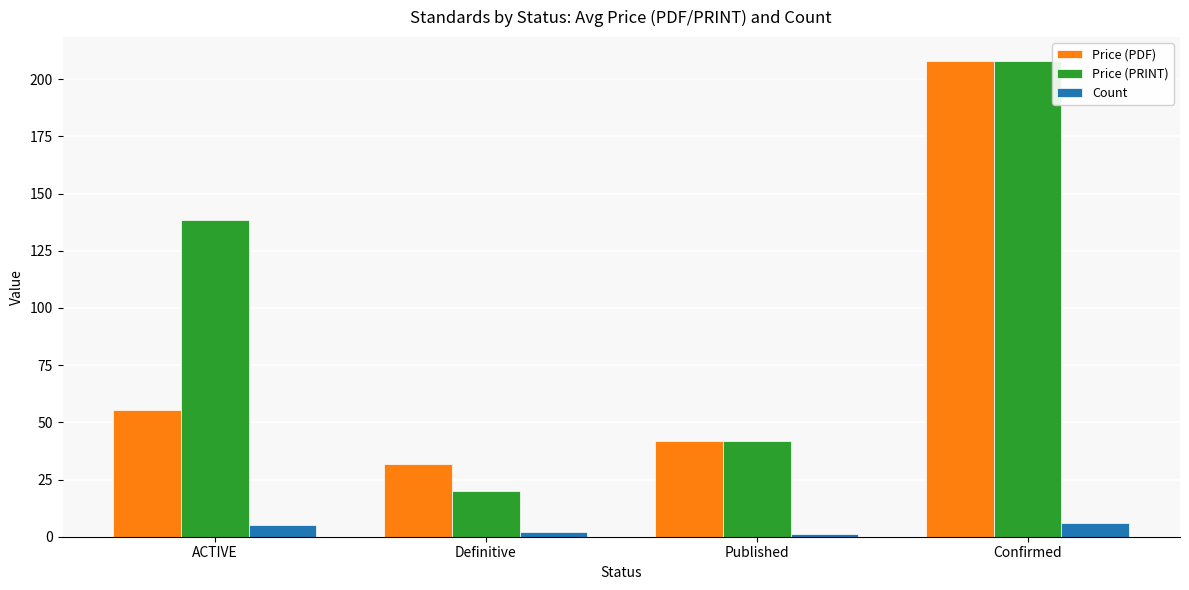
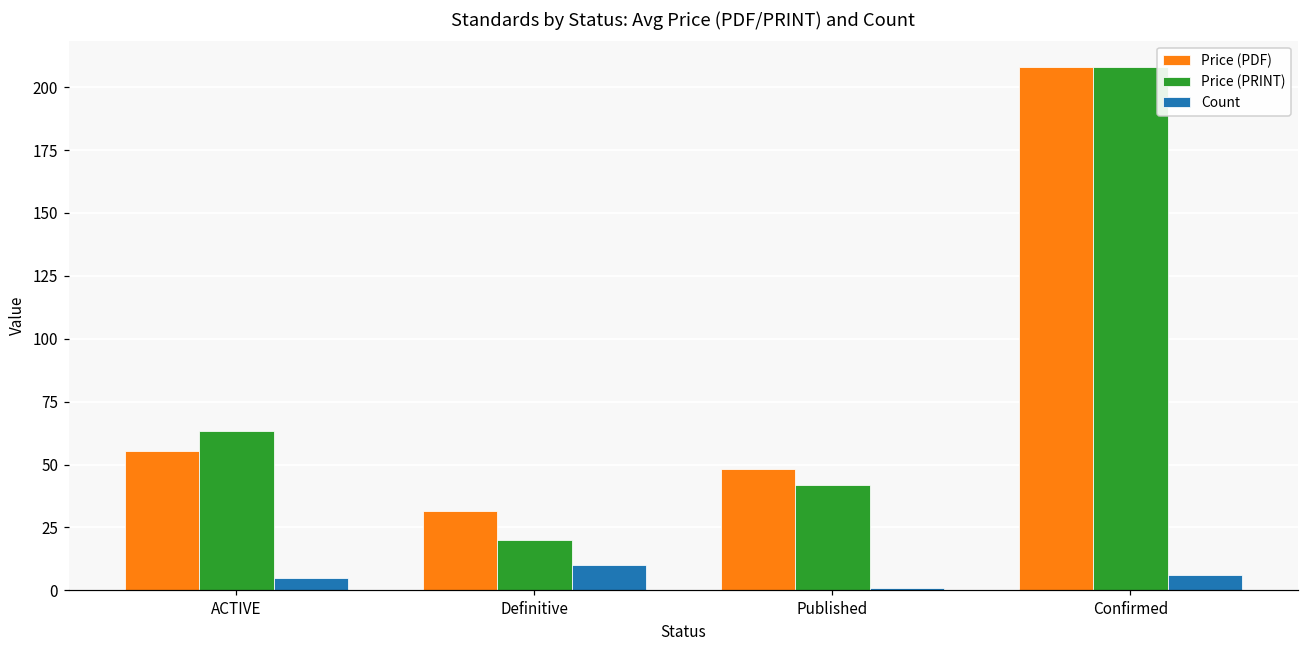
Price (PRINT), ACTIVE: 139 -> 63
Count, Definitive: 2 -> 10
Price (PDF), Published: 42 -> 48
